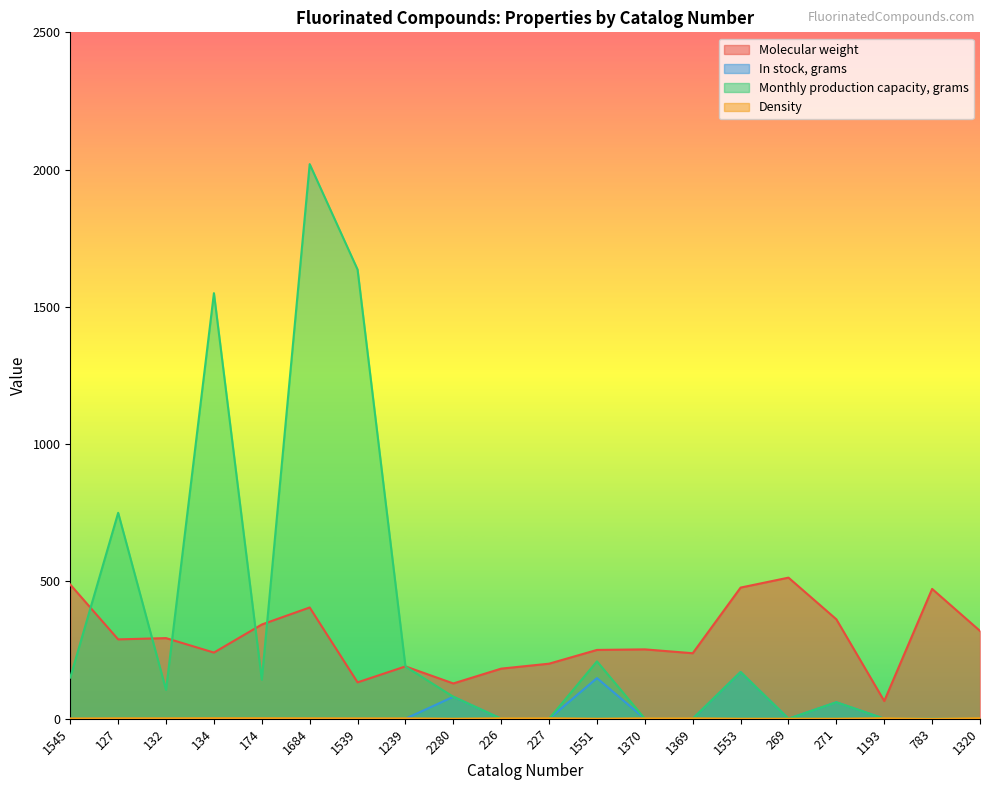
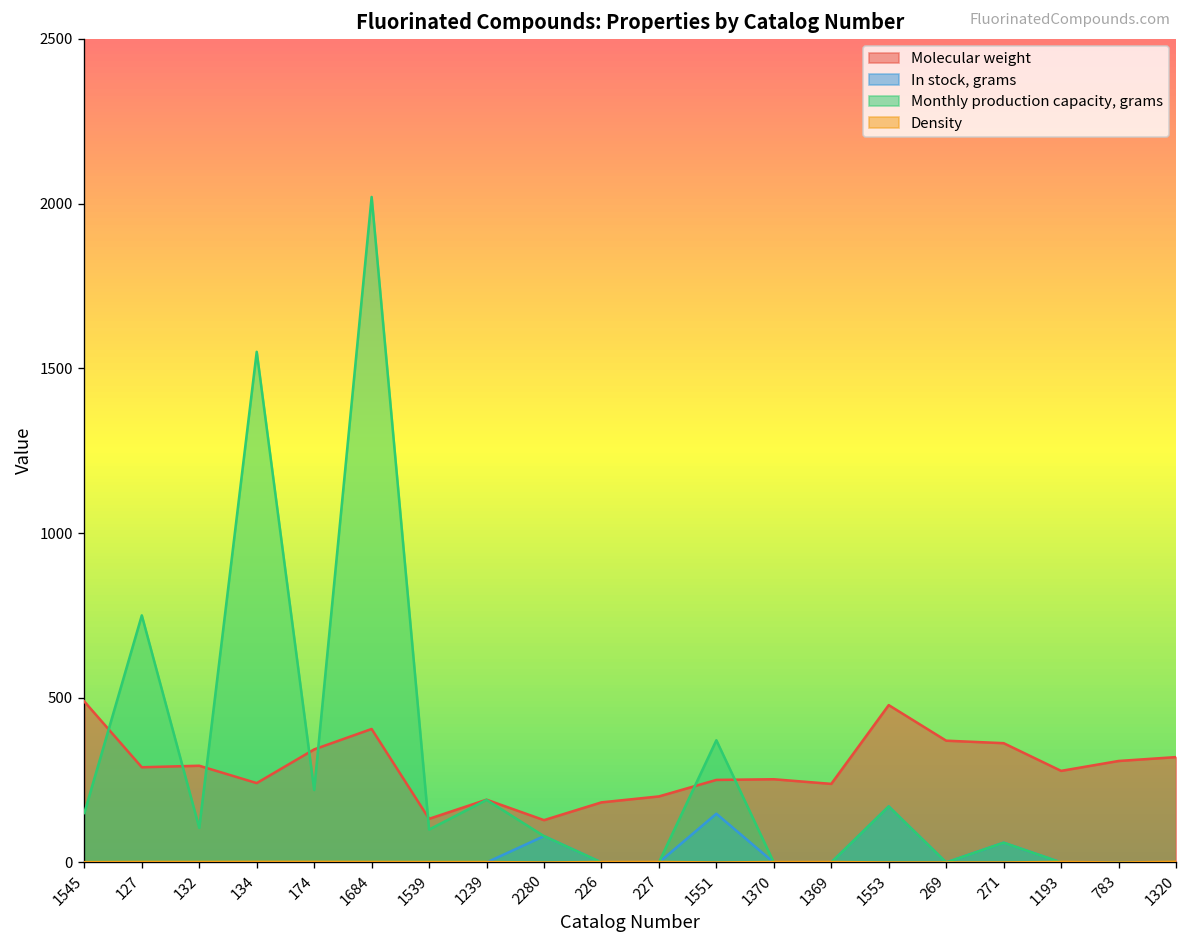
Monthly production capacity, grams, 174: 140 -> 220
Monthly production capacity, grams, 1539: 1640 -> 100
Monthly production capacity, grams, 1551: 210 -> 370
Molecular weight, 269: 510 -> 370
Molecular weight, 1193: 60 -> 280
Molecular weight, 783: 470 -> 310
